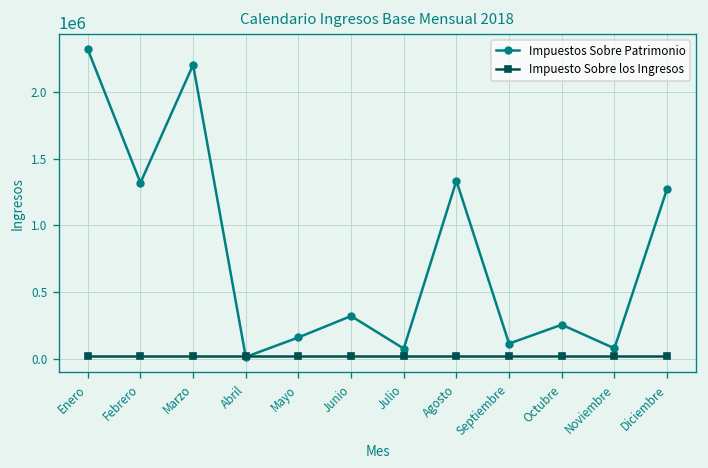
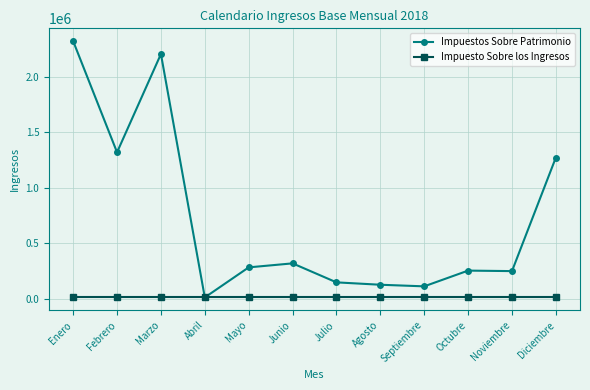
Impuestos Sobre Patrimonio, Mayo: 160000 -> 280000
Impuestos Sobre Patrimonio, Julio: 80000 -> 150000
Impuestos Sobre Patrimonio, Agosto: 1340000 -> 130000
Impuestos Sobre Patrimonio, Noviembre: 80000 -> 250000
